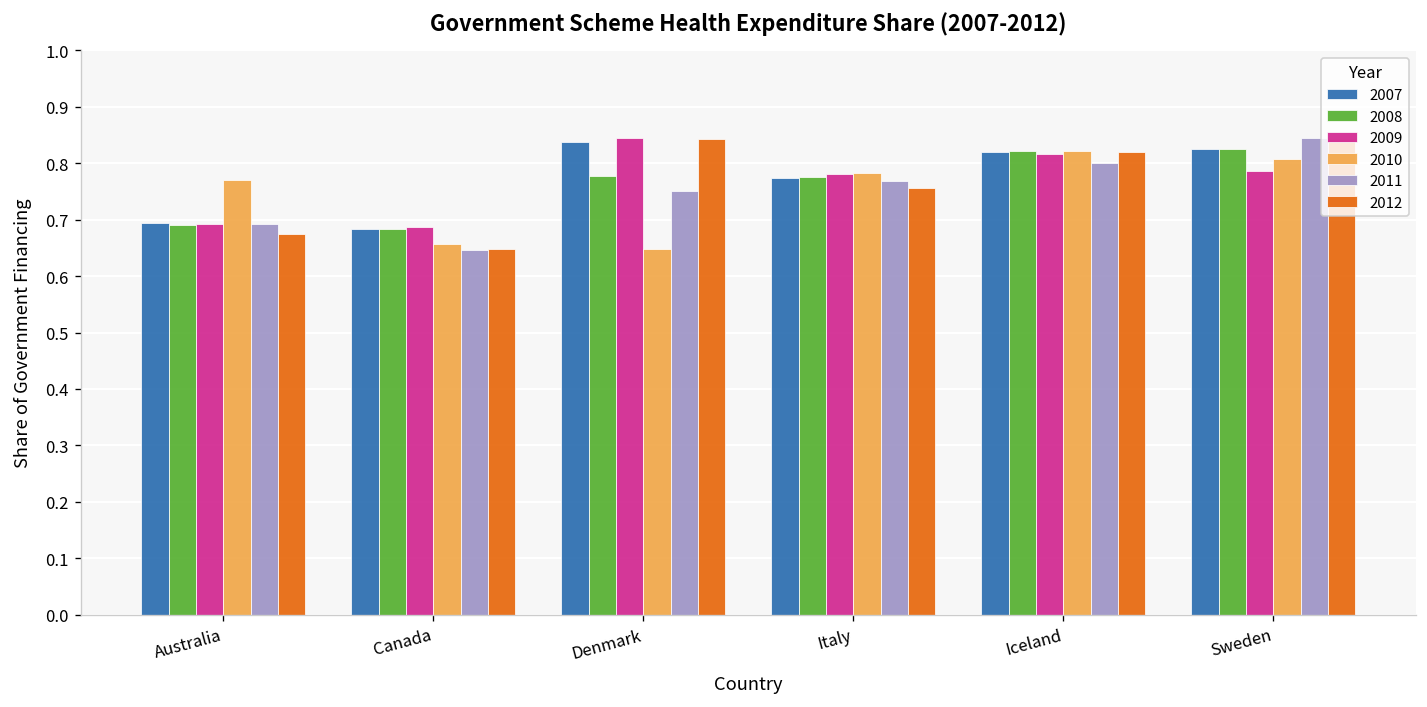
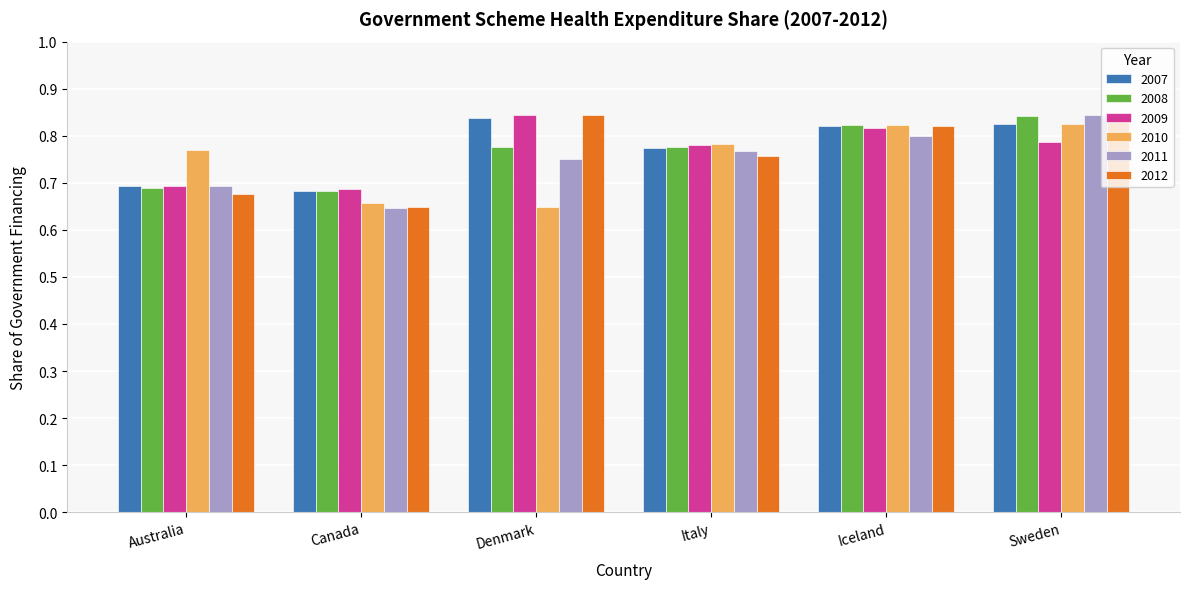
2008, Sweden: 0.83 -> 0.84
2010, Sweden: 0.81 -> 0.82
